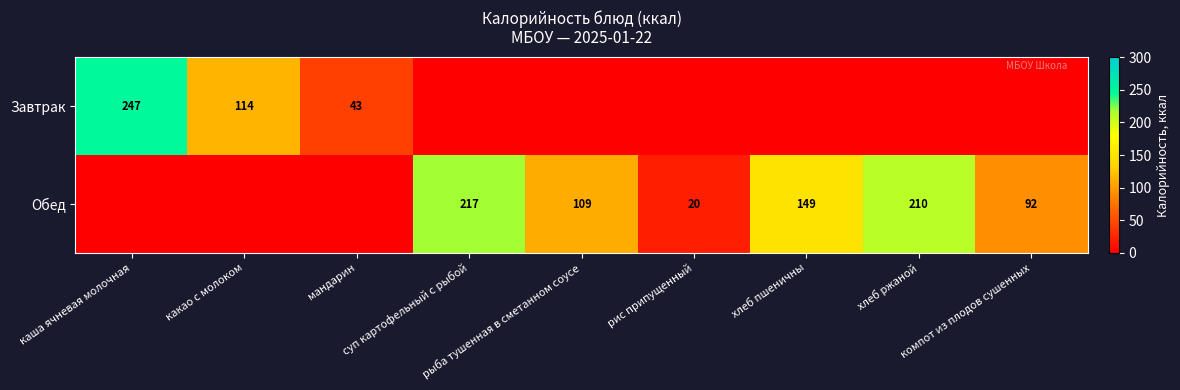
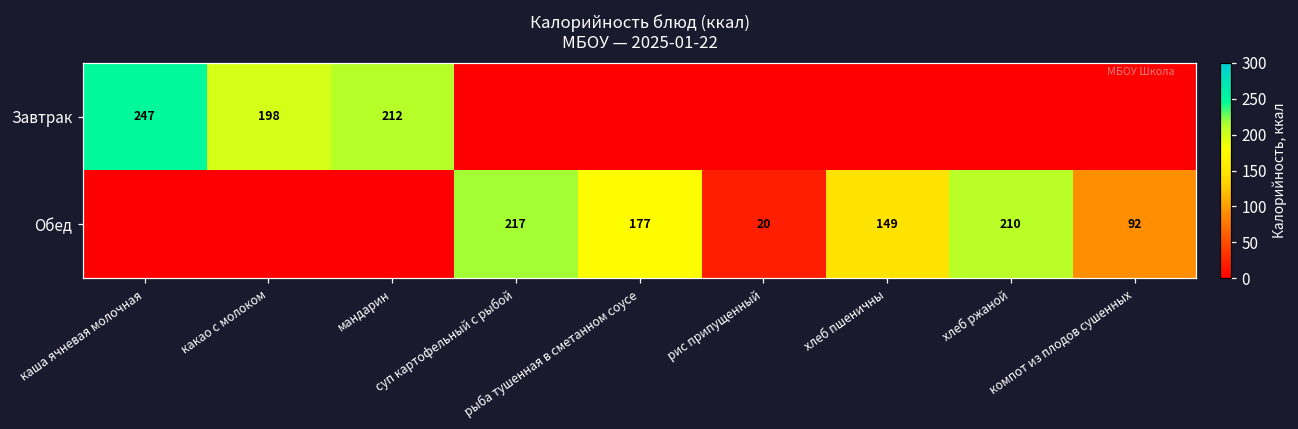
Завтрак, какао с молоком: 114 -> 198
Завтрак, мандарин: 43 -> 212
Обед, рыба тушенная в сметанном соусе: 109 -> 177
